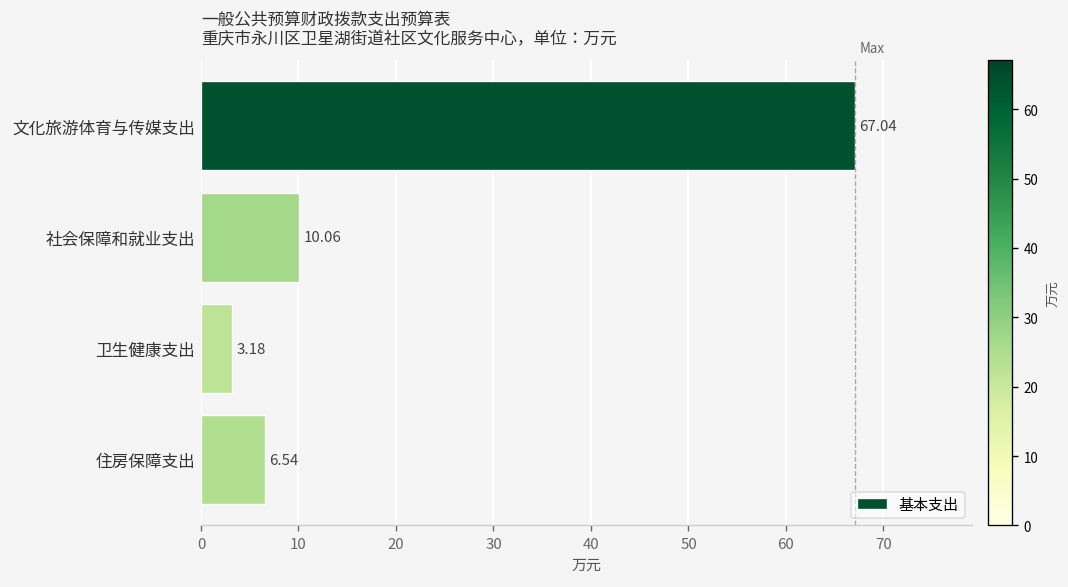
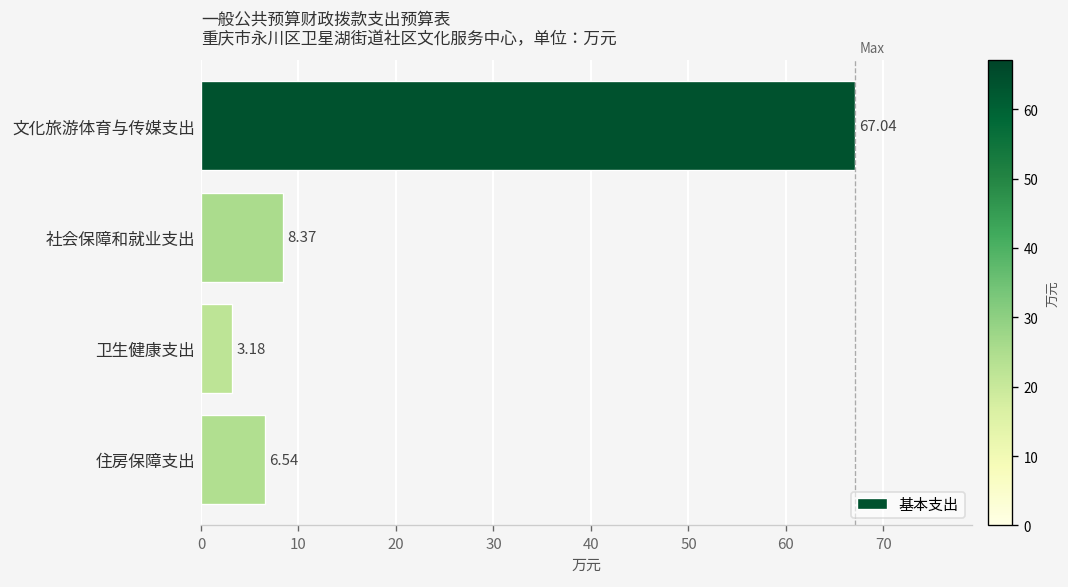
社会保障和就业支出: 10.06 -> 8.37
